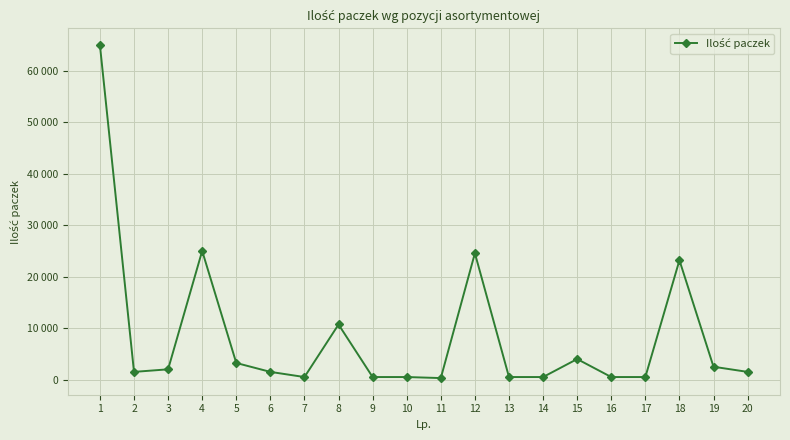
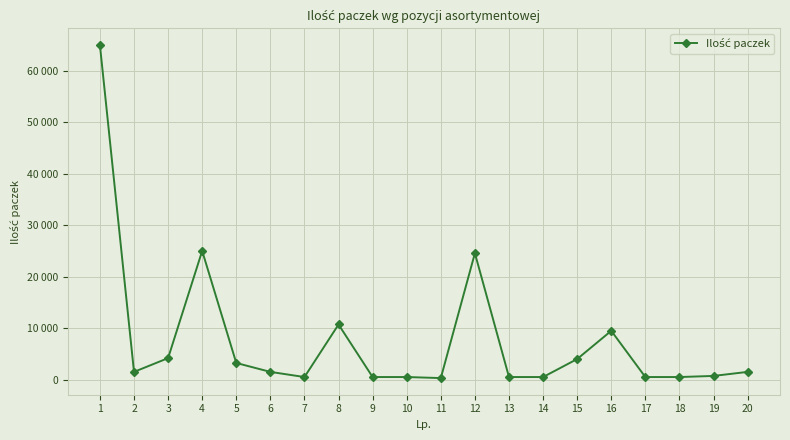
3: 2000 -> 4000
16: 1000 -> 9000
18: 23000 -> 1000
19: 3000 -> 1000
